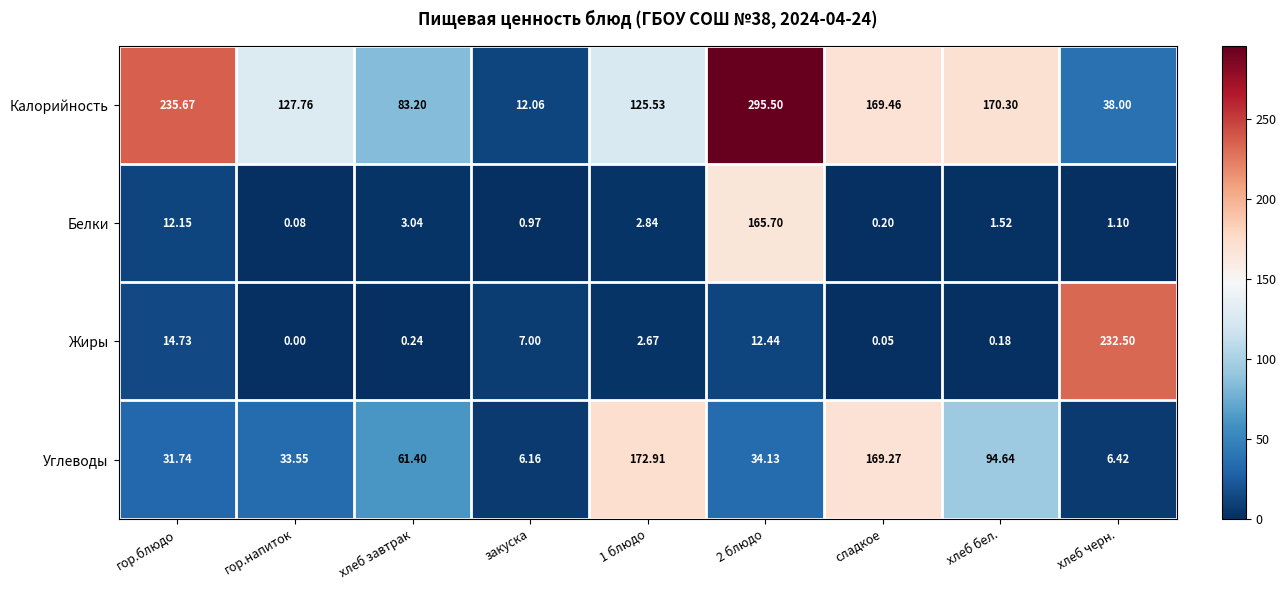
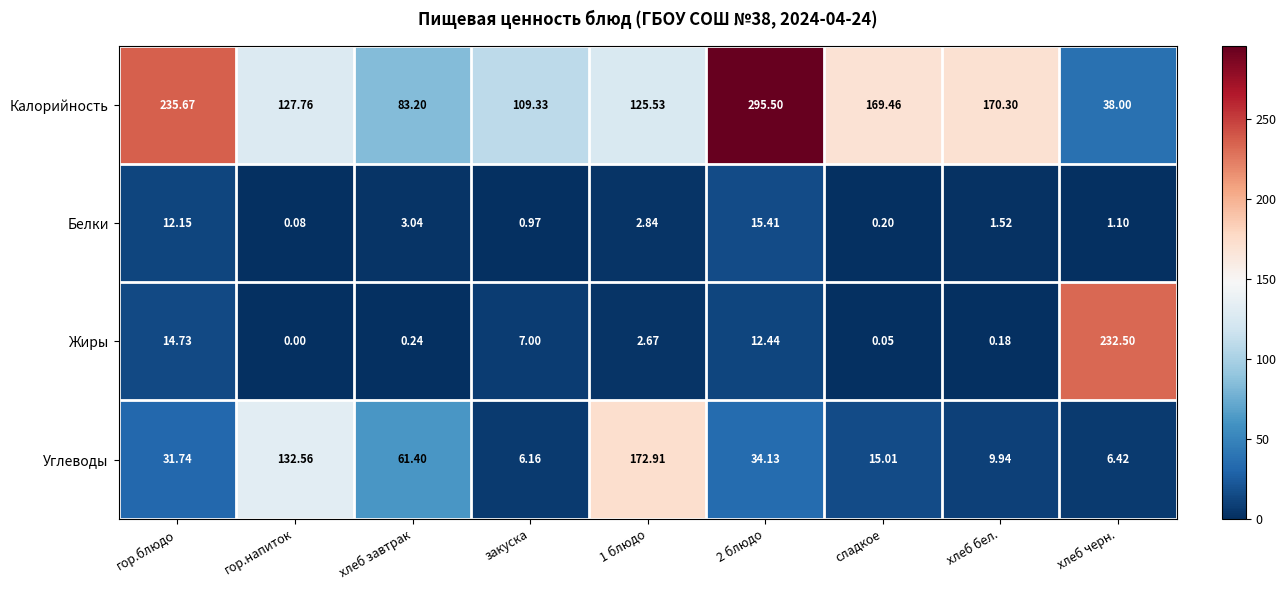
Калорийность, закуска: 12.06 -> 109.33
Белки, 2 блюдо: 165.70 -> 15.41
Углеводы, гор.напиток: 33.55 -> 132.56
Углеводы, сладкое: 169.27 -> 15.01
Углеводы, хлеб бел.: 94.64 -> 9.94
